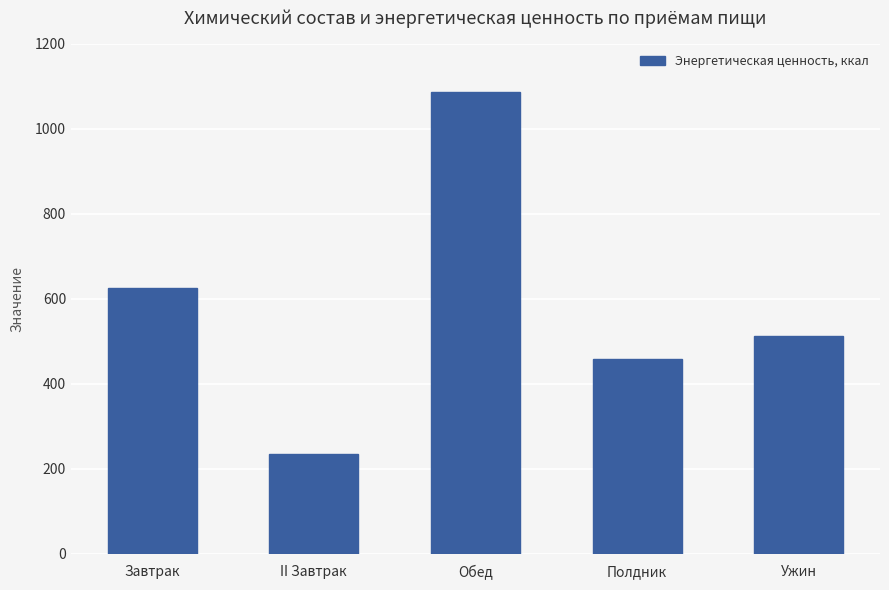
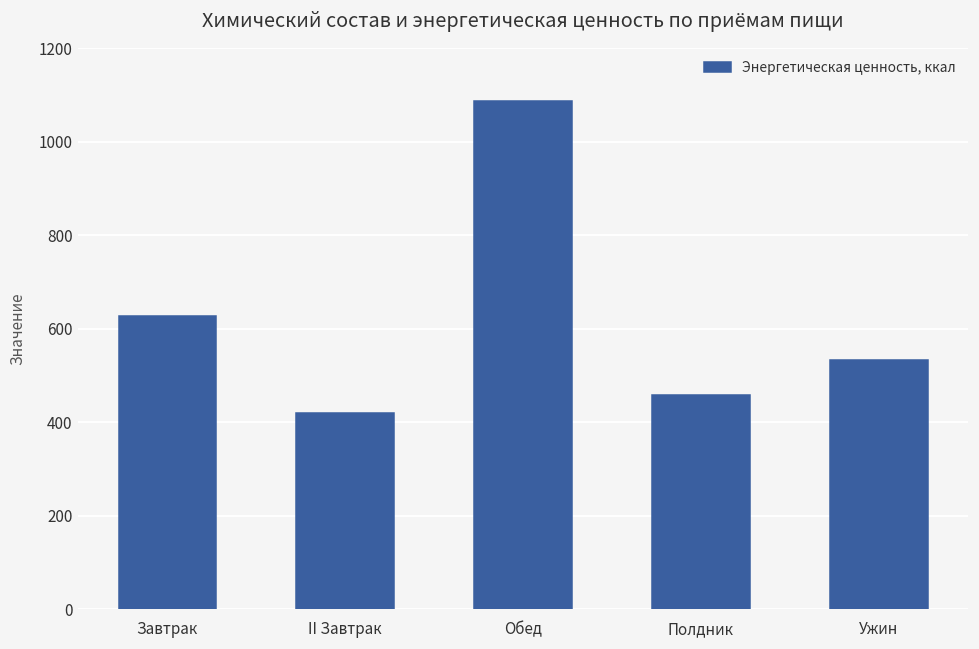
II Завтрак: 240 -> 420
Ужин: 510 -> 530
